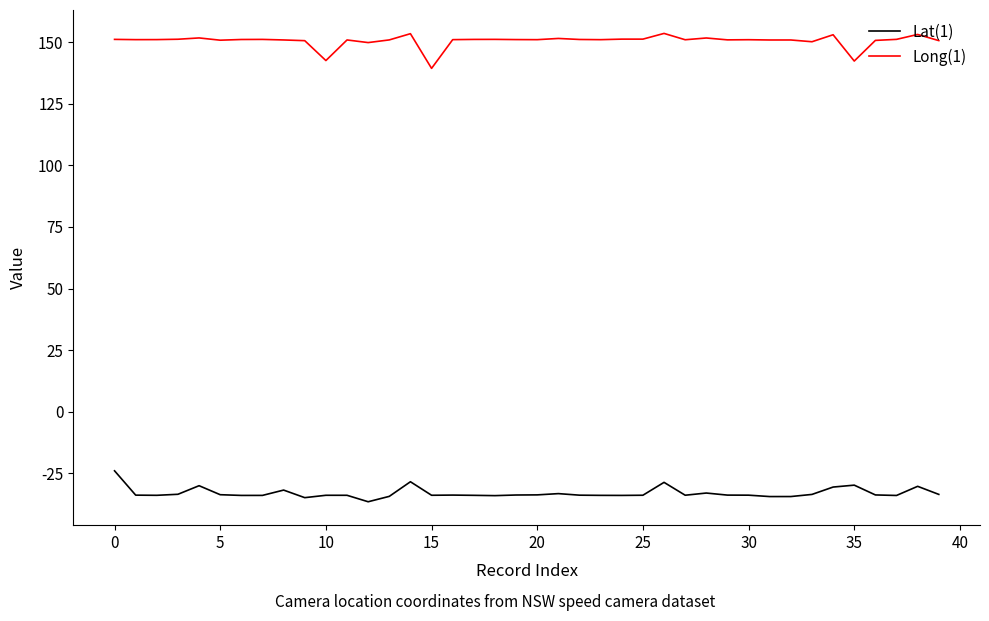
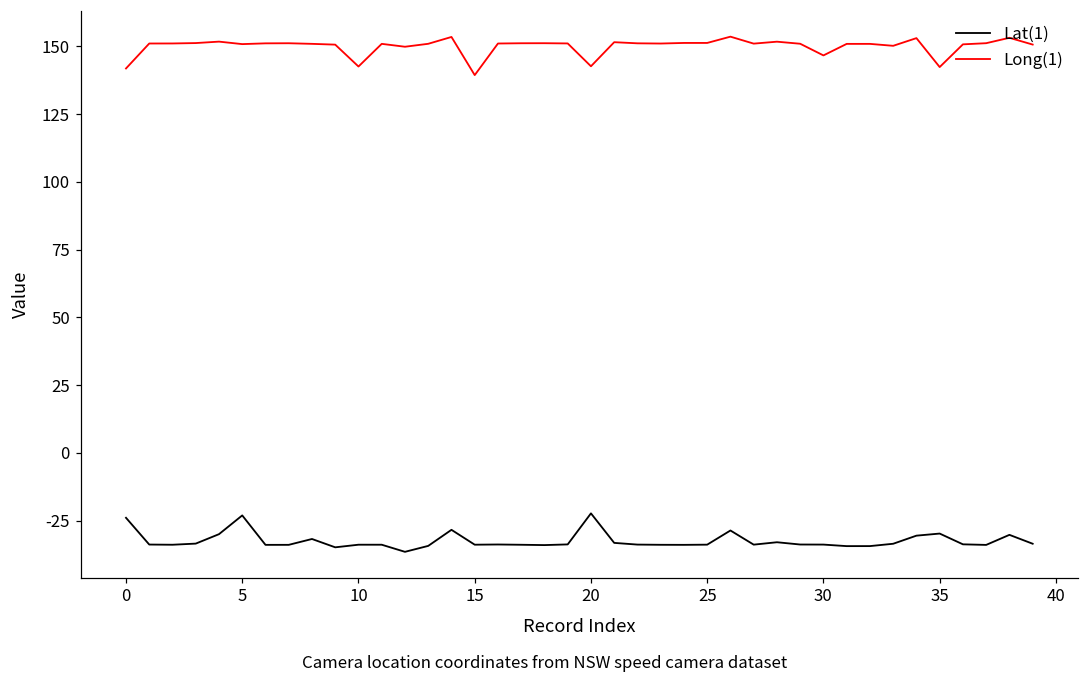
Long(1), 0: 151 -> 142
Lat(1), 5: -34 -> -23
Lat(1), 20: -34 -> -22
Long(1), 20: 151 -> 143
Long(1), 30: 151 -> 147
